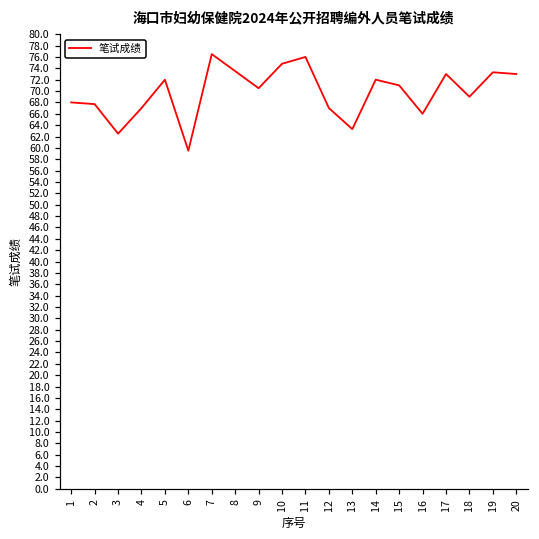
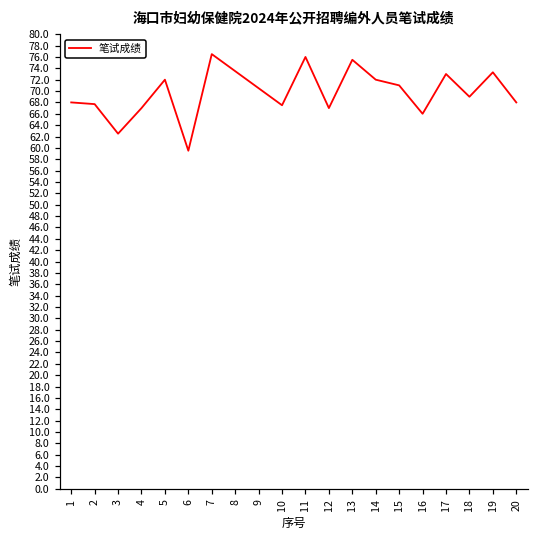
10: 75 -> 68
13: 63 -> 76
20: 73 -> 68
